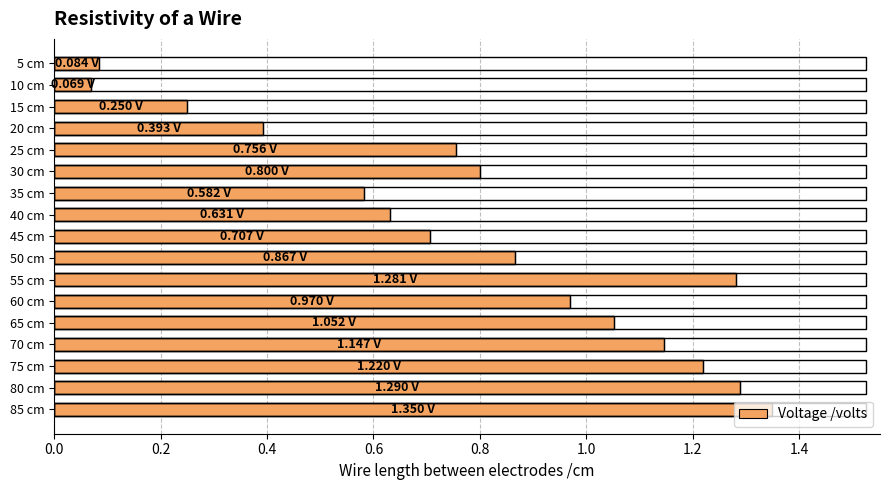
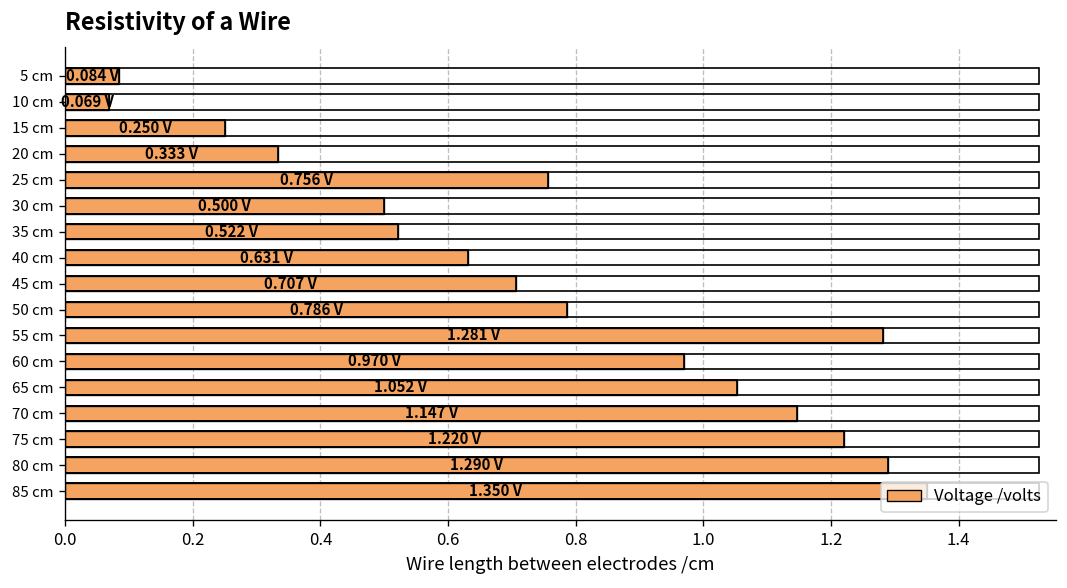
20 cm: 0.393 -> 0.333
30 cm: 0.800 -> 0.500
35 cm: 0.582 -> 0.522
50 cm: 0.867 -> 0.786
